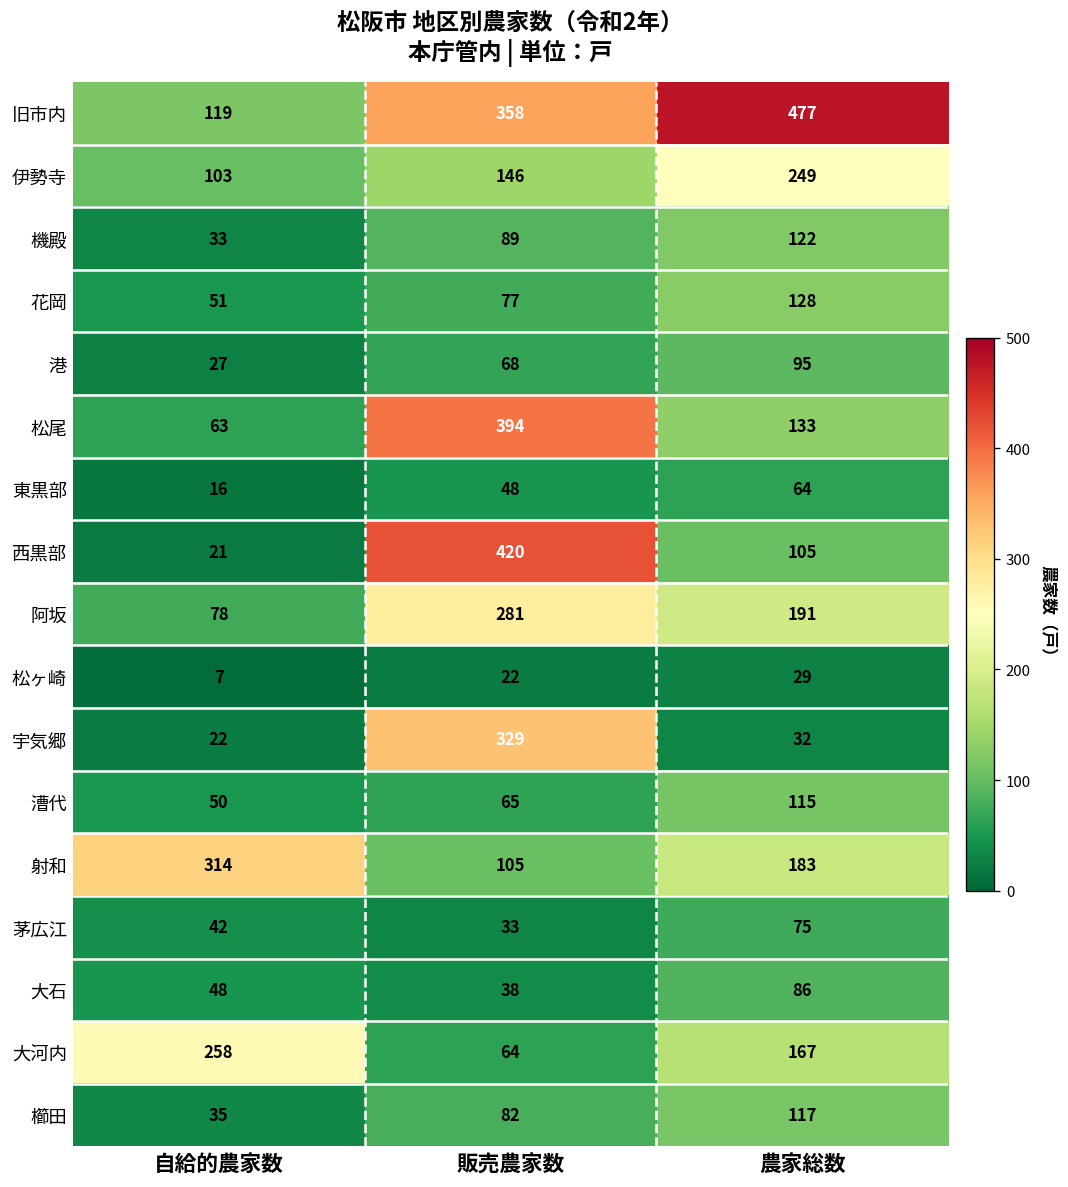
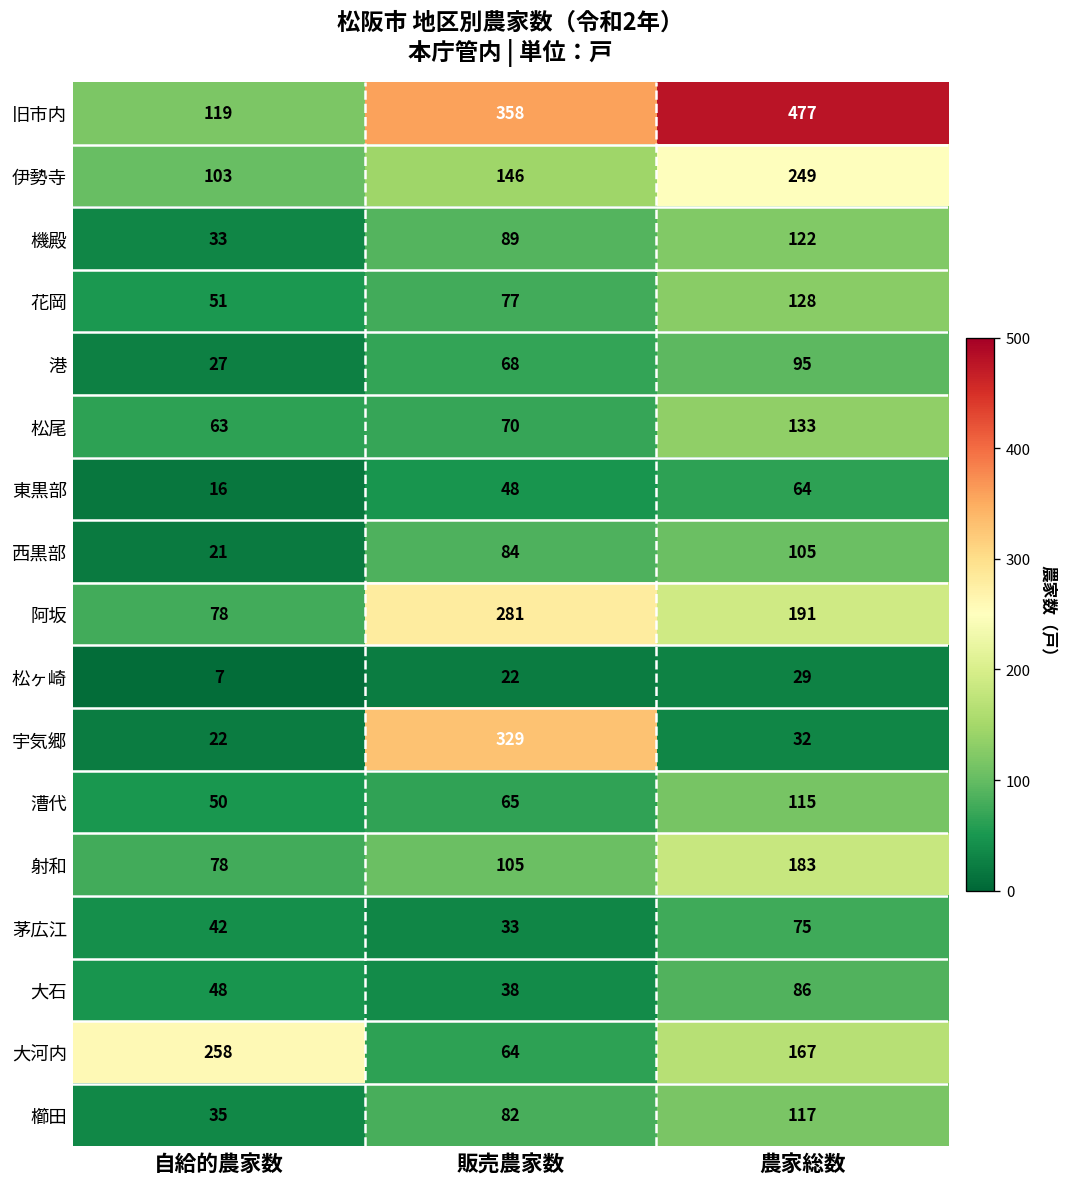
松尾, 販売農家数: 394 -> 70
西黒部, 販売農家数: 420 -> 84
射和, 自給的農家数: 314 -> 78
